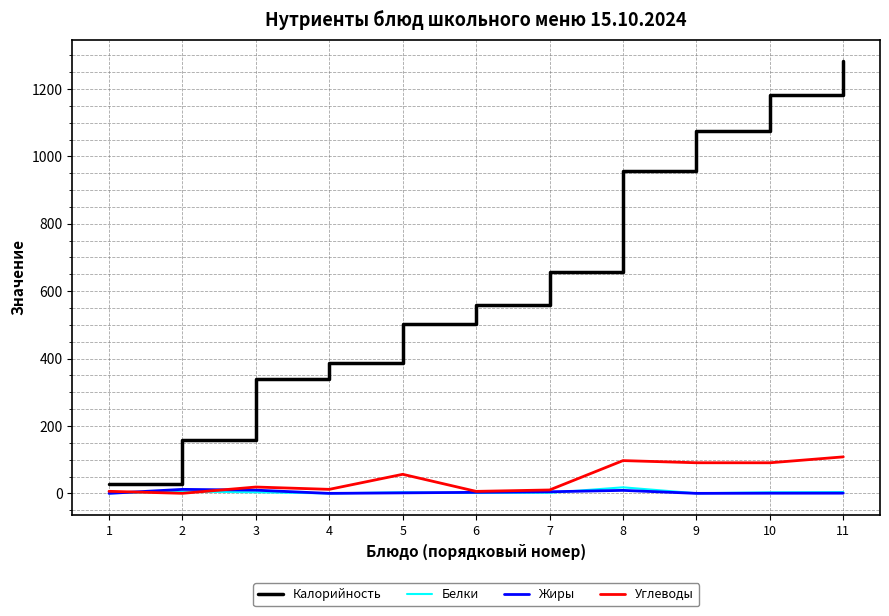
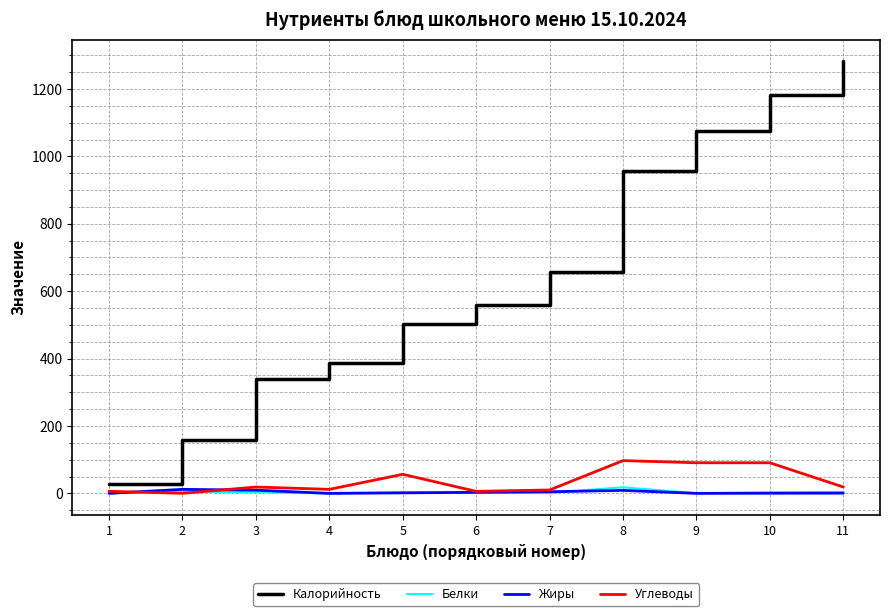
Углеводы, 11: 110 -> 20
